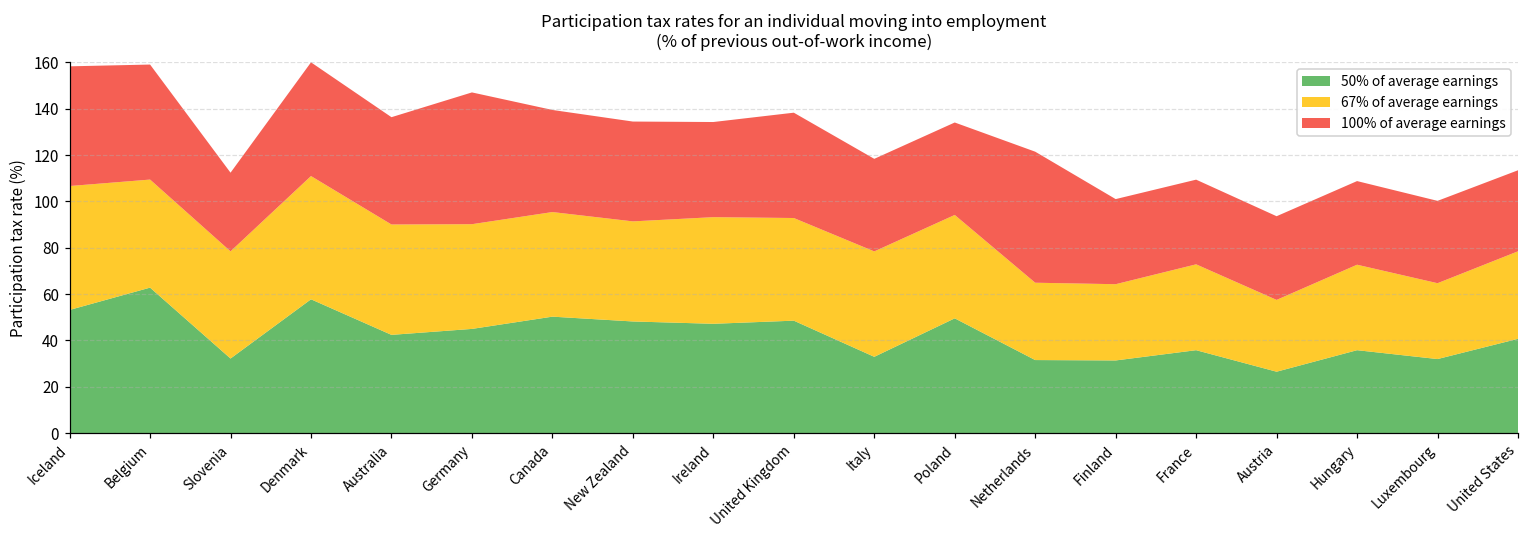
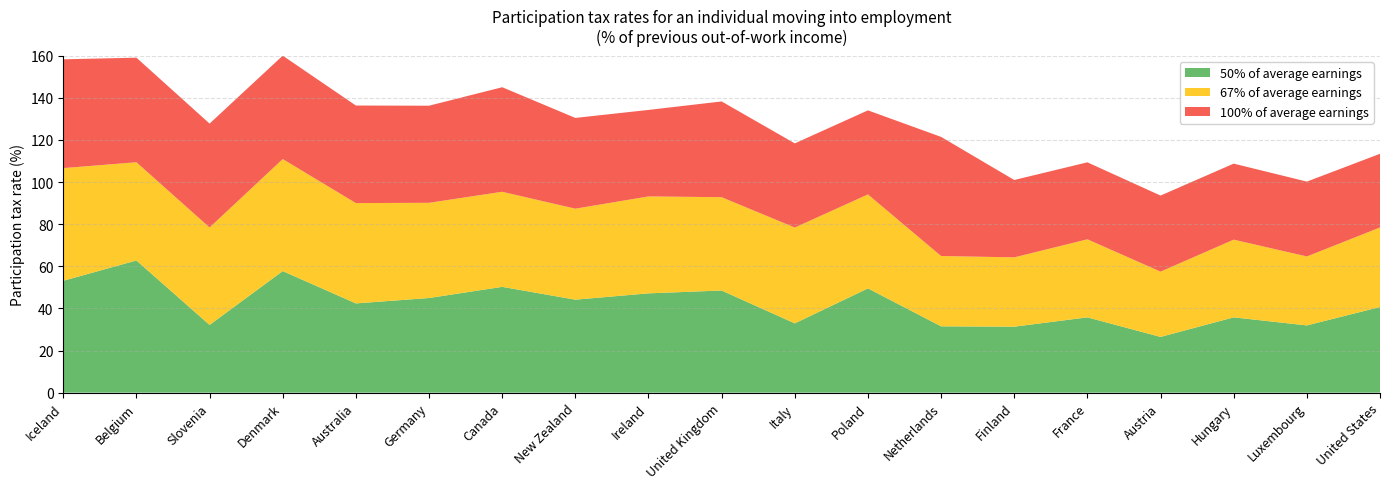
100% of average earnings, Slovenia: 34 -> 49
100% of average earnings, Germany: 57 -> 46
100% of average earnings, Canada: 44 -> 50
50% of average earnings, New Zealand: 48 -> 44
